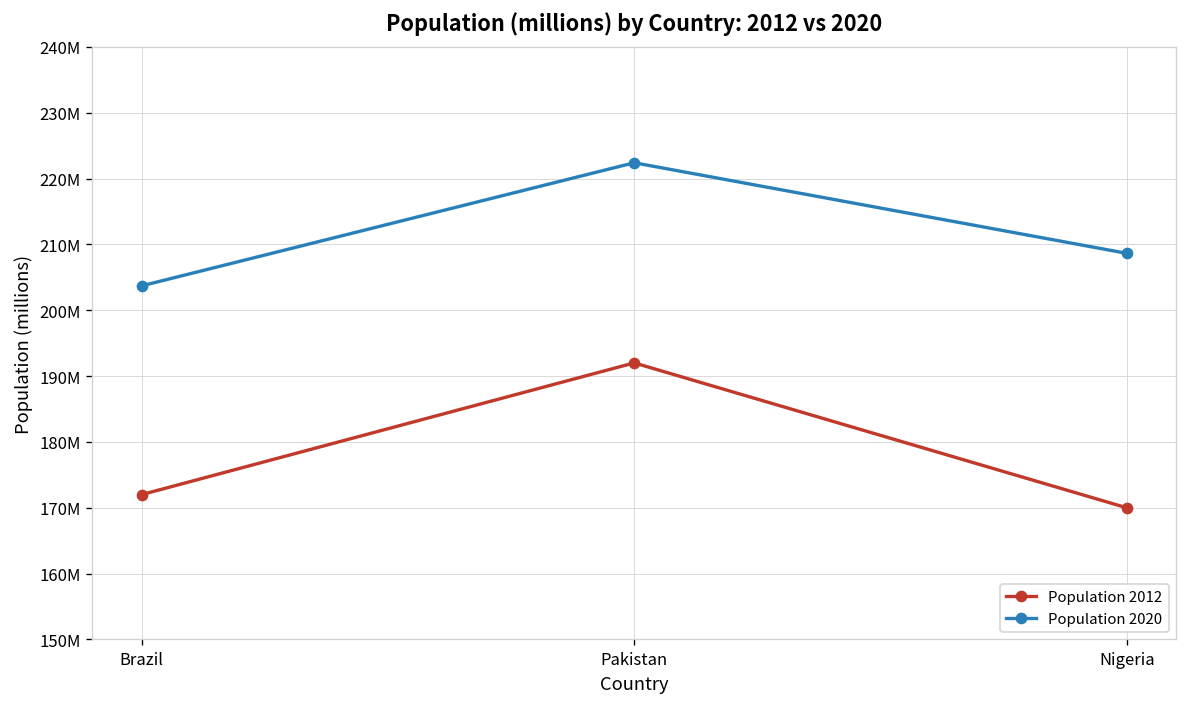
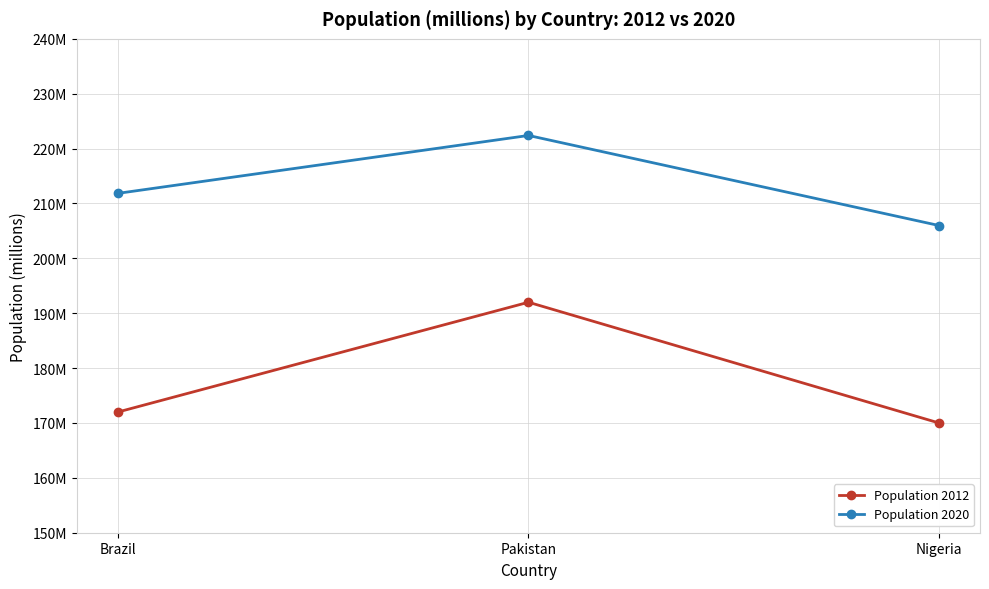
Population 2020, Brazil: 204000000 -> 212000000
Population 2020, Nigeria: 209000000 -> 206000000
